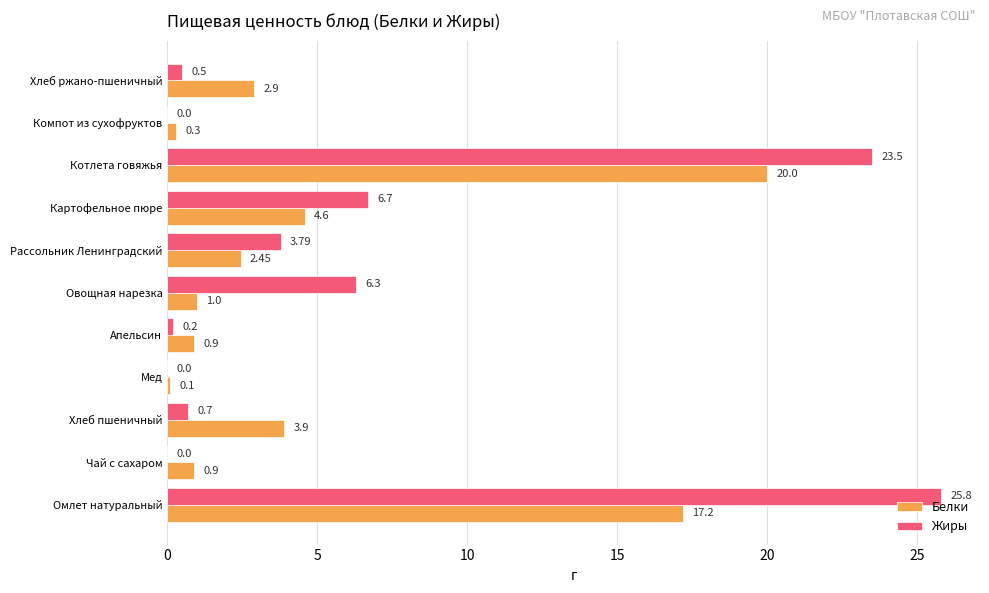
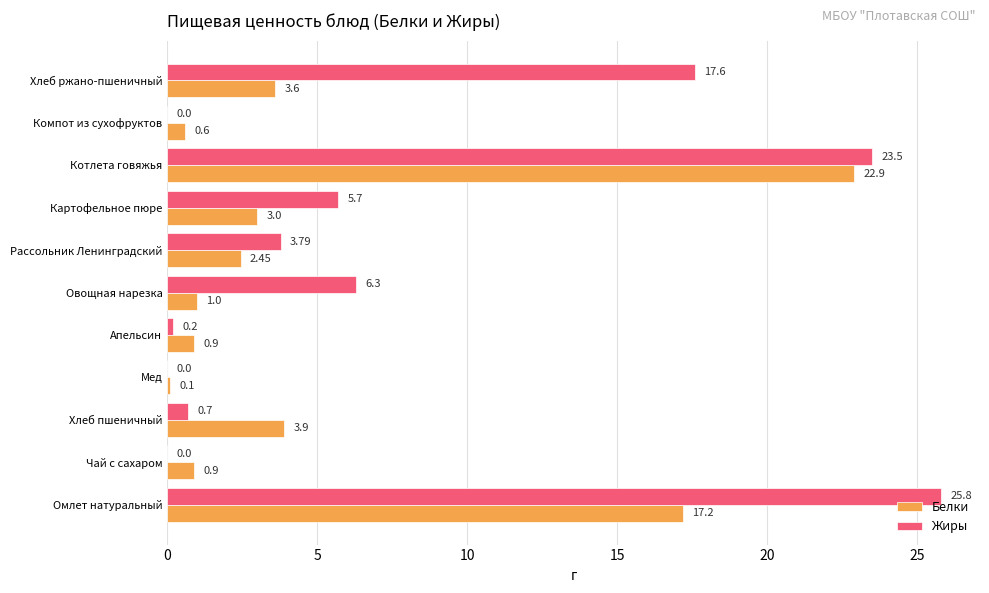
Жиры, Хлеб ржано-пшеничный: 0.5 -> 17.6
Белки, Хлеб ржано-пшеничный: 2.9 -> 3.6
Белки, Компот из сухофруктов: 0.3 -> 0.6
Белки, Котлета говяжья: 20.0 -> 22.9
Жиры, Картофельное пюре: 6.7 -> 5.7
Белки, Картофельное пюре: 4.6 -> 3.0
